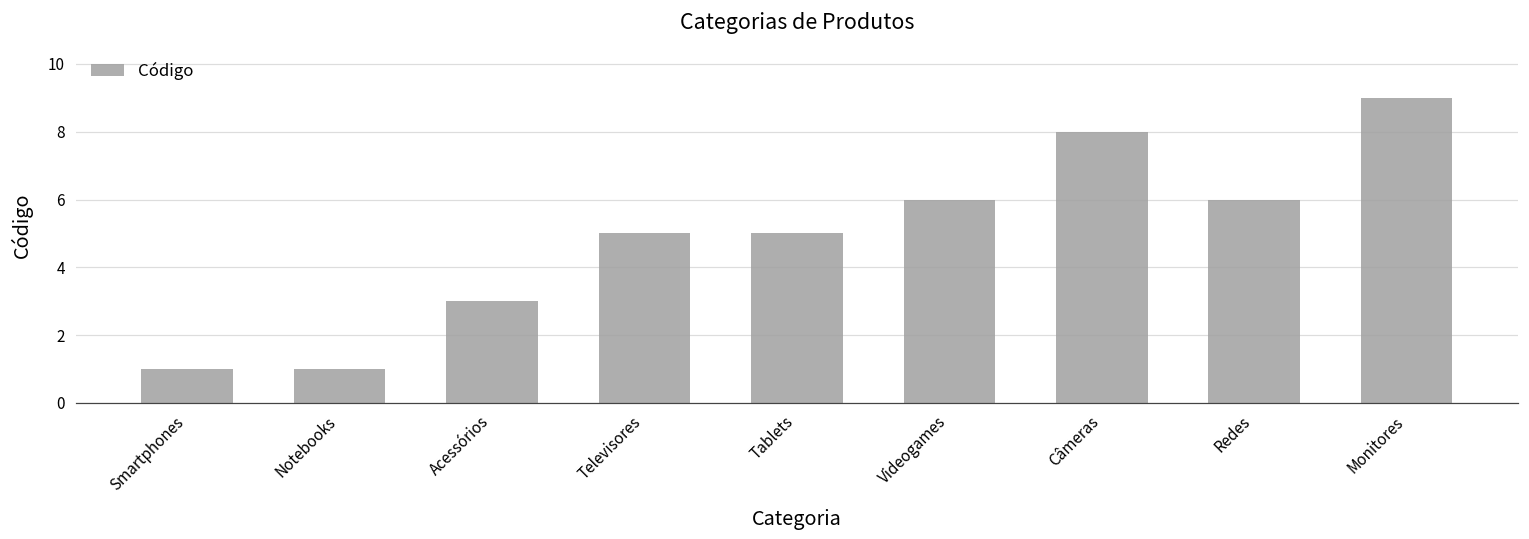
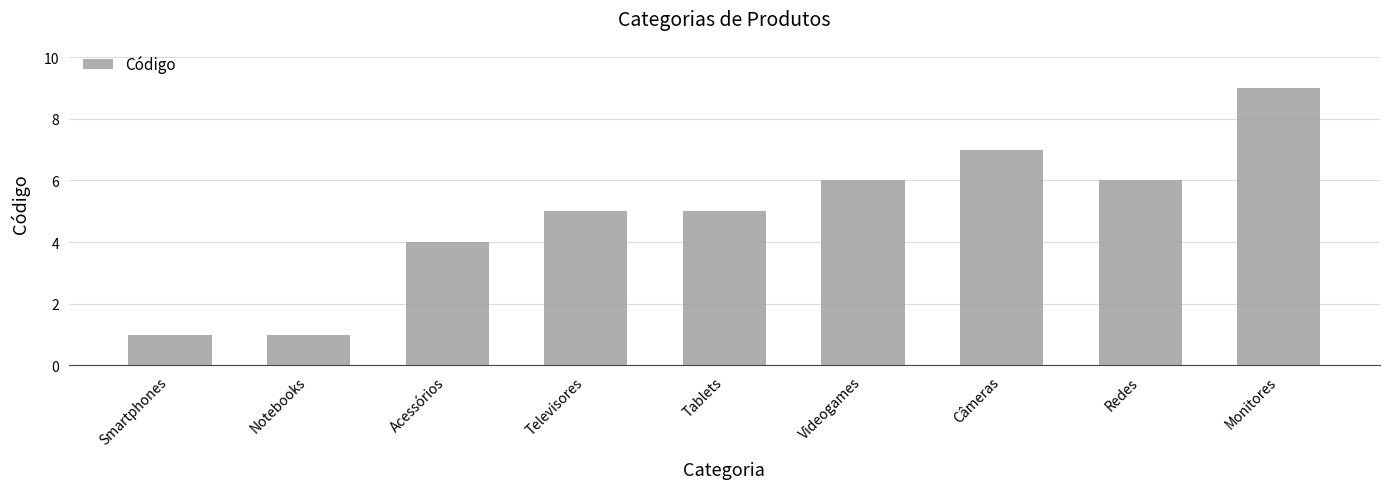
Acessórios: 3 -> 4
Câmeras: 8 -> 7
